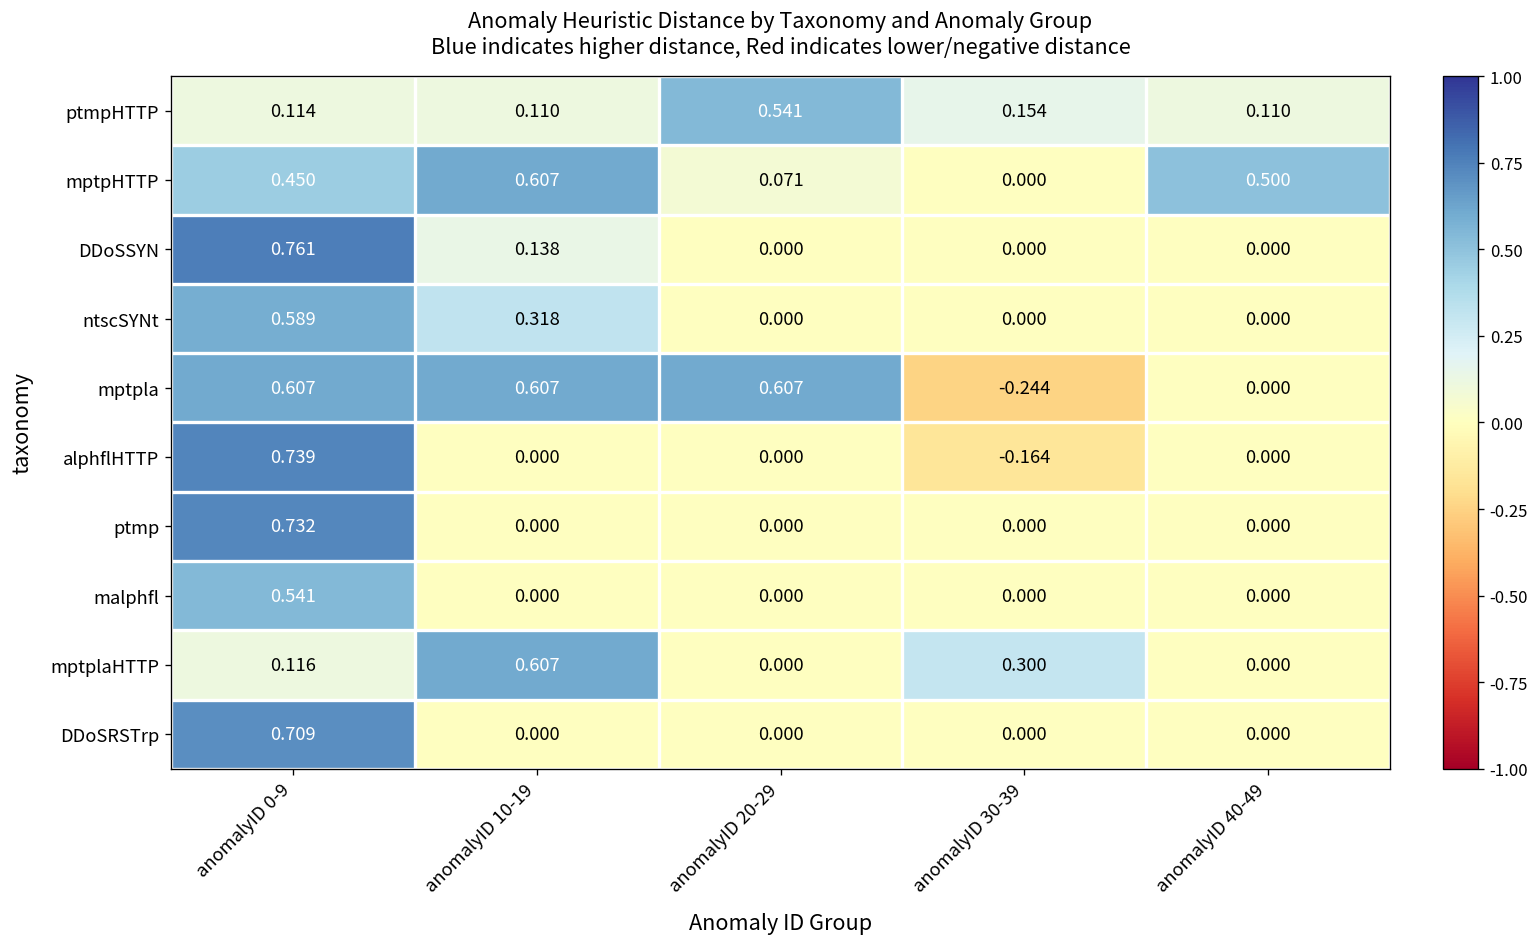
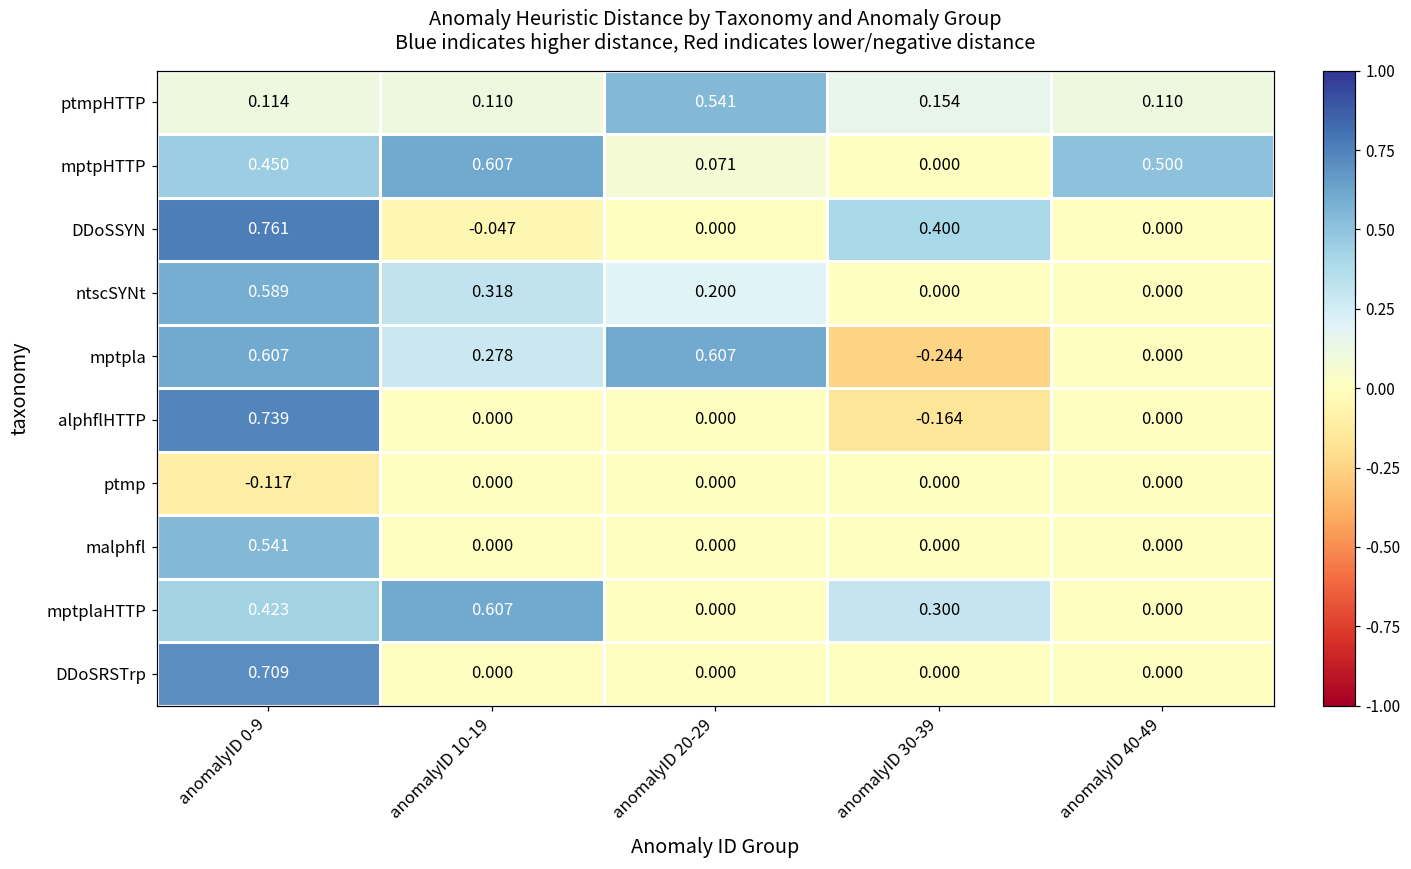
DDoSSYN, anomalyID 10-19: 0.138 -> -0.047
DDoSSYN, anomalyID 30-39: 0.000 -> 0.400
ntscSYNt, anomalyID 20-29: 0.000 -> 0.200
mptpla, anomalyID 10-19: 0.607 -> 0.278
ptmp, anomalyID 0-9: 0.732 -> -0.117
mptplaHTTP, anomalyID 0-9: 0.116 -> 0.423
